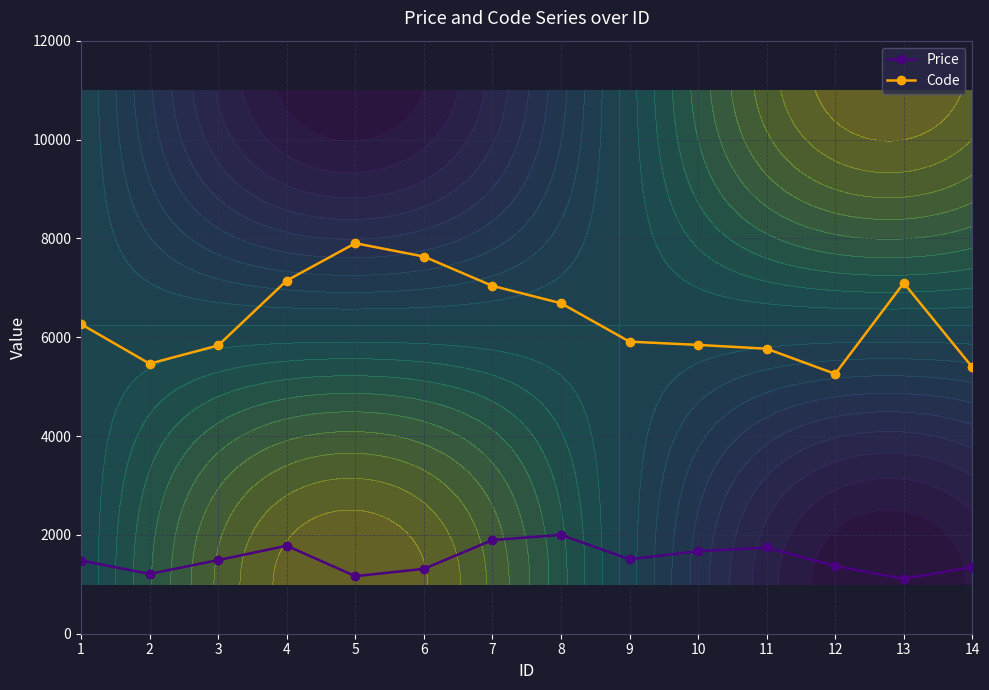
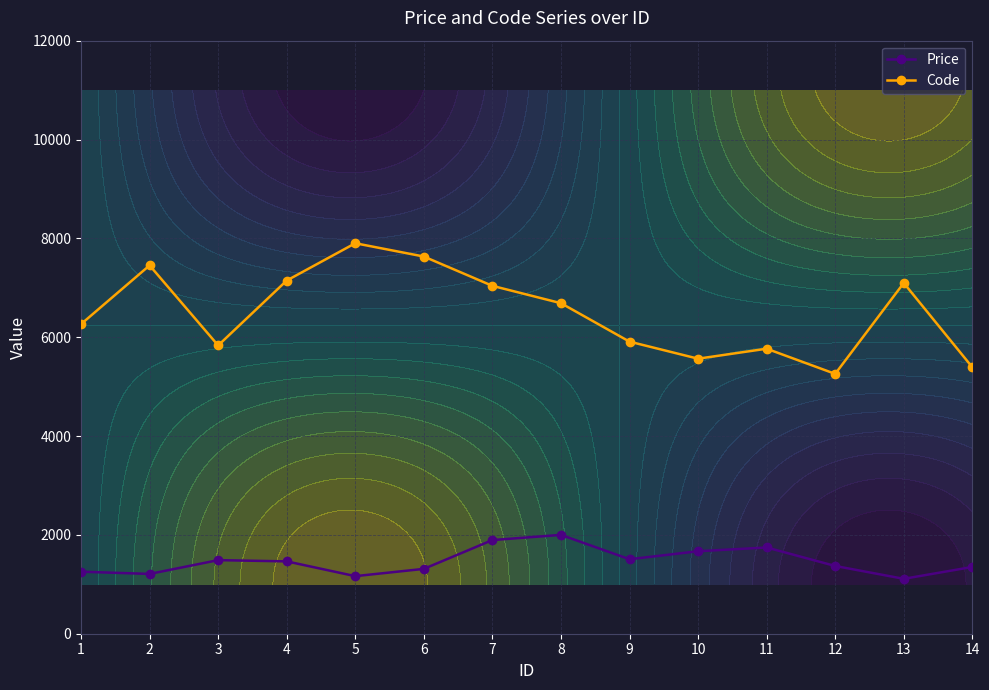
Price, 1: 1500 -> 1300
Code, 2: 5500 -> 7500
Price, 4: 1800 -> 1500
Code, 10: 5800 -> 5600
